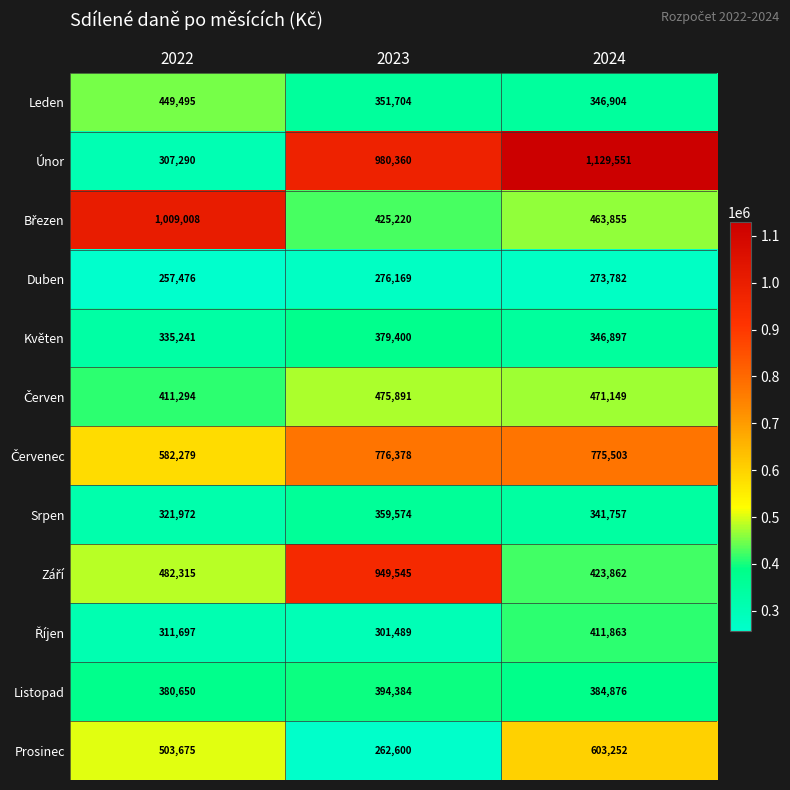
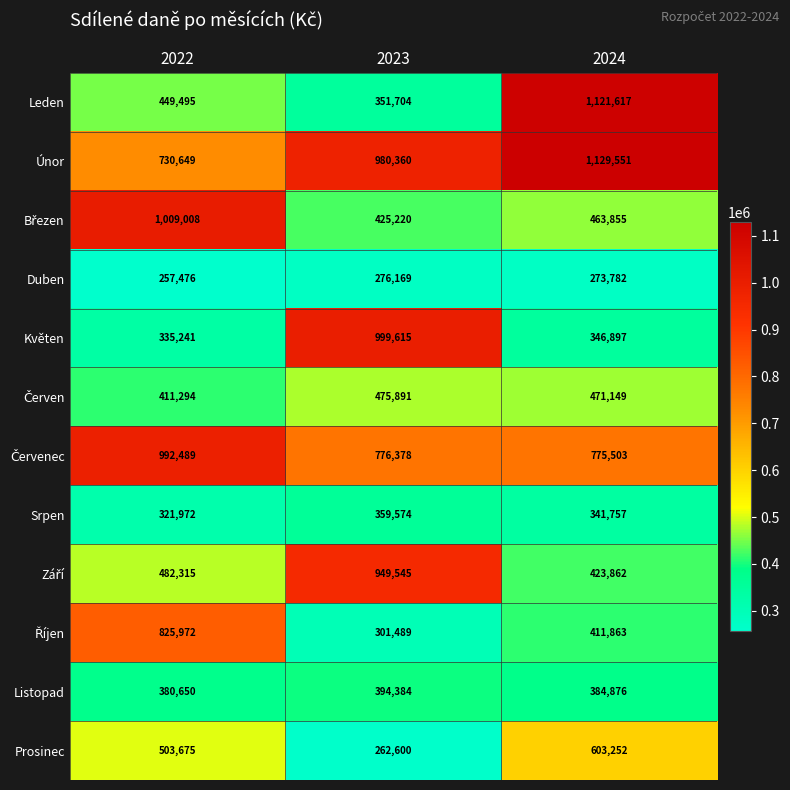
Leden, 2024: 346,904 -> 1,121,617
Únor, 2022: 307,290 -> 730,649
Květen, 2023: 379,400 -> 999,615
Červenec, 2022: 582,279 -> 992,489
Říjen, 2022: 311,697 -> 825,972
